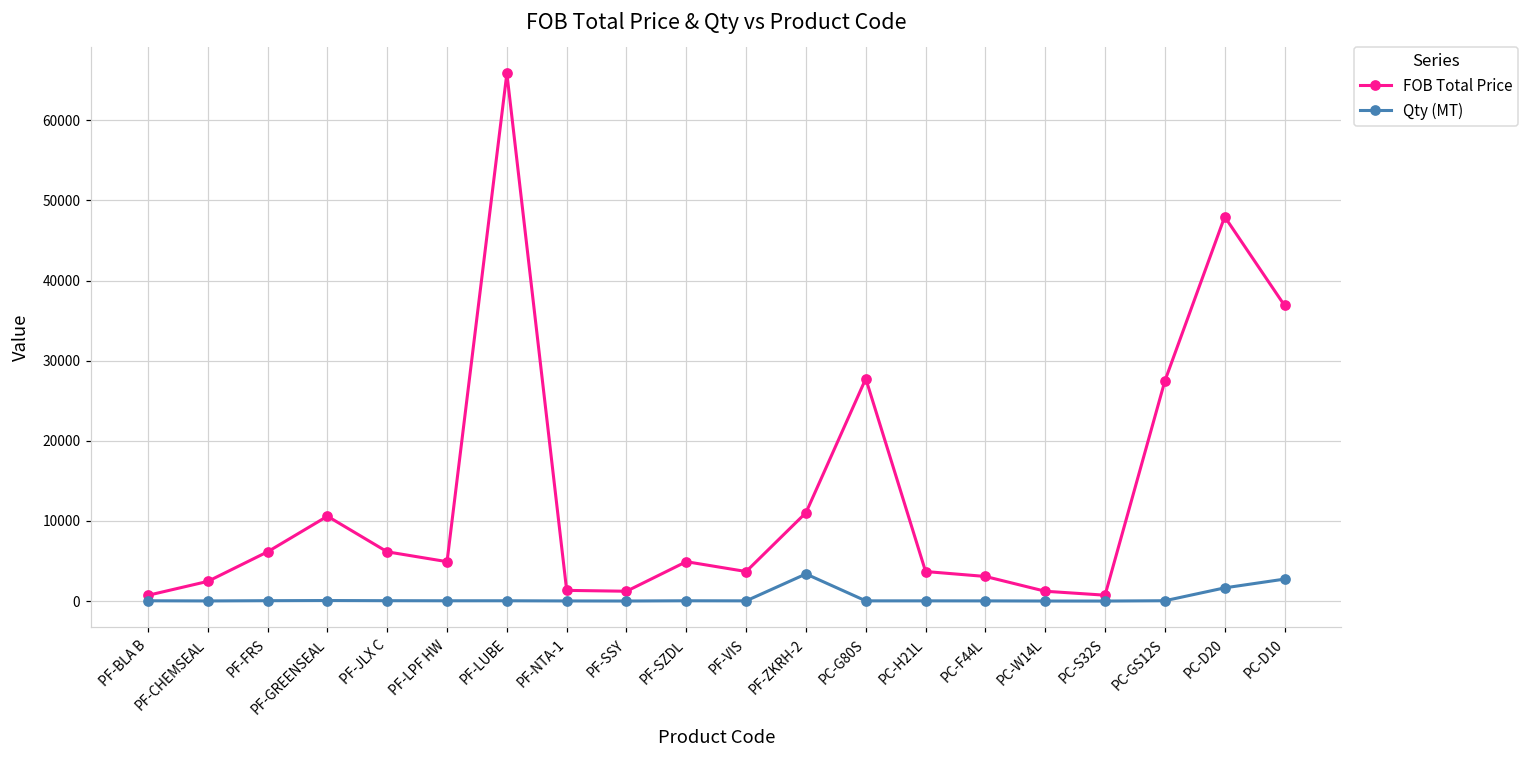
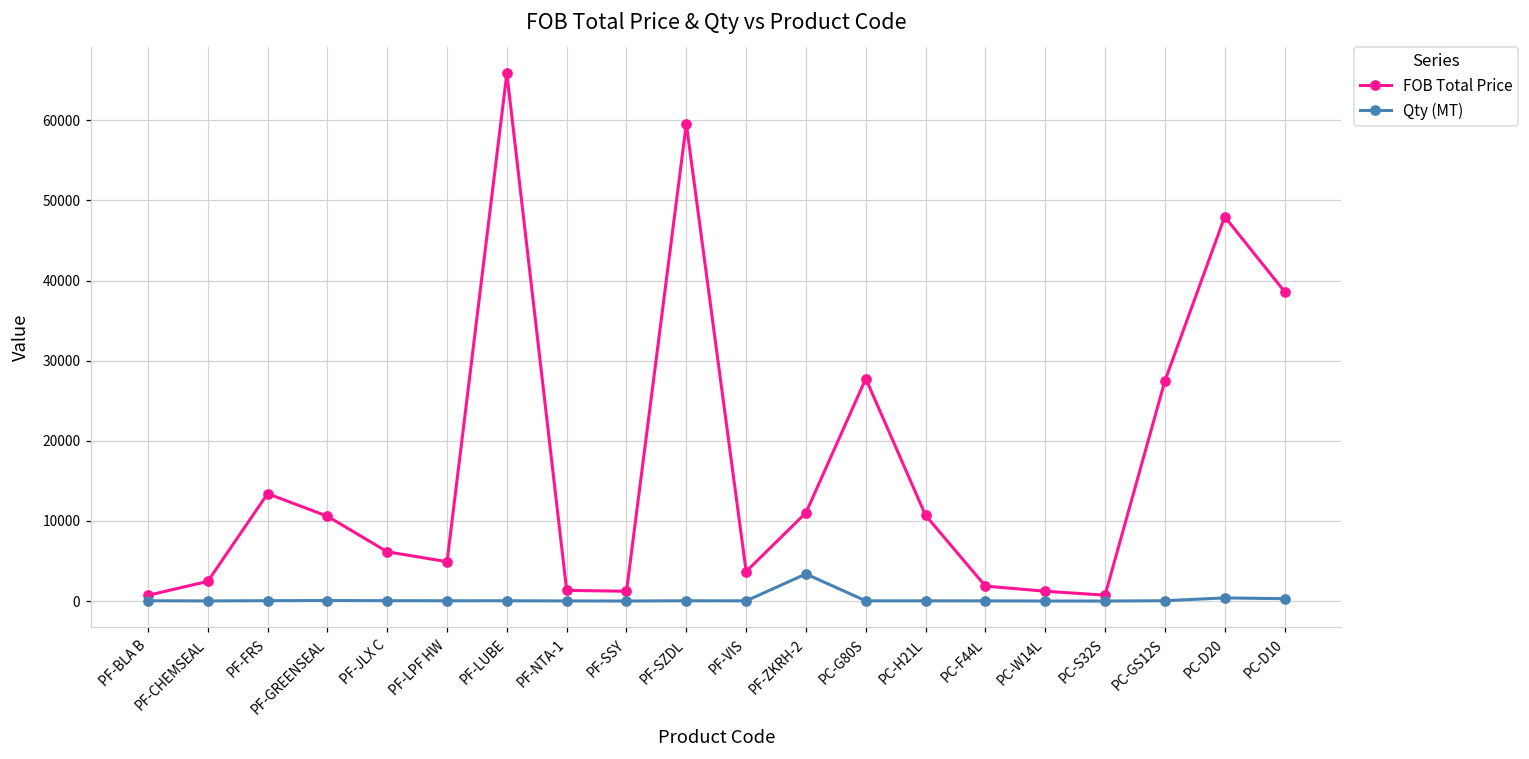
FOB Total Price, PF-FRS: 6000 -> 13000
FOB Total Price, PF-SZDL: 5000 -> 60000
FOB Total Price, PC-H21L: 4000 -> 11000
FOB Total Price, PC-F44L: 3000 -> 2000
Qty (MT), PC-D20: 2000 -> 0
FOB Total Price, PC-D10: 37000 -> 39000
Qty (MT), PC-D10: 3000 -> 0
